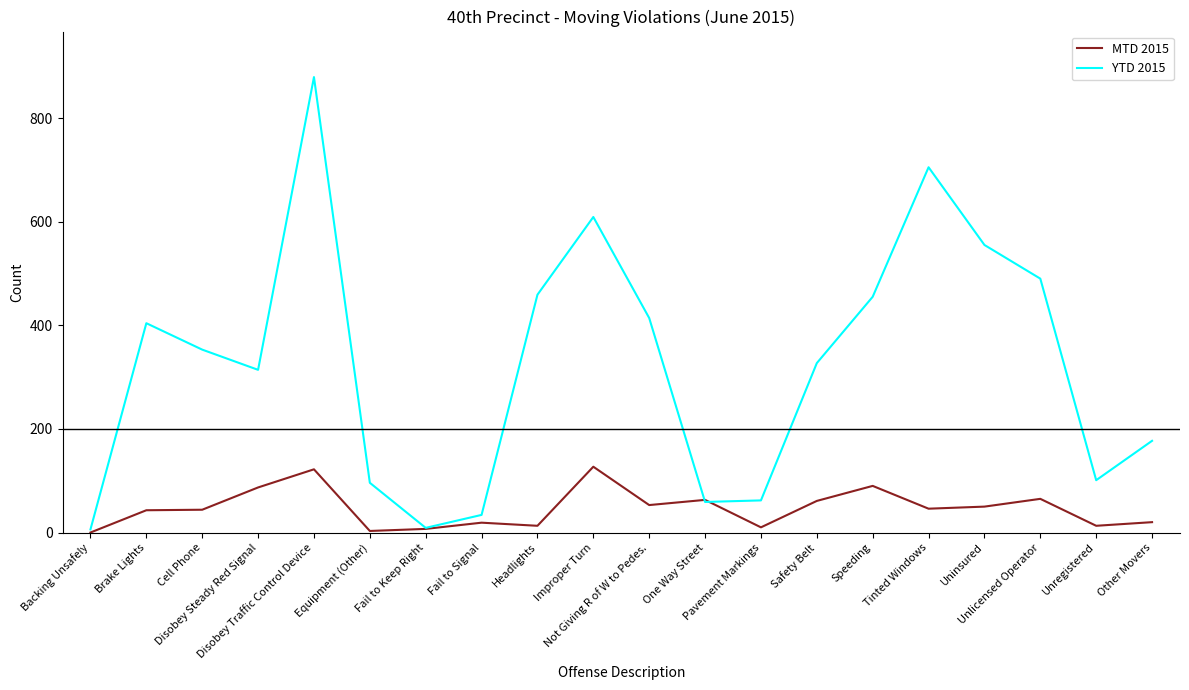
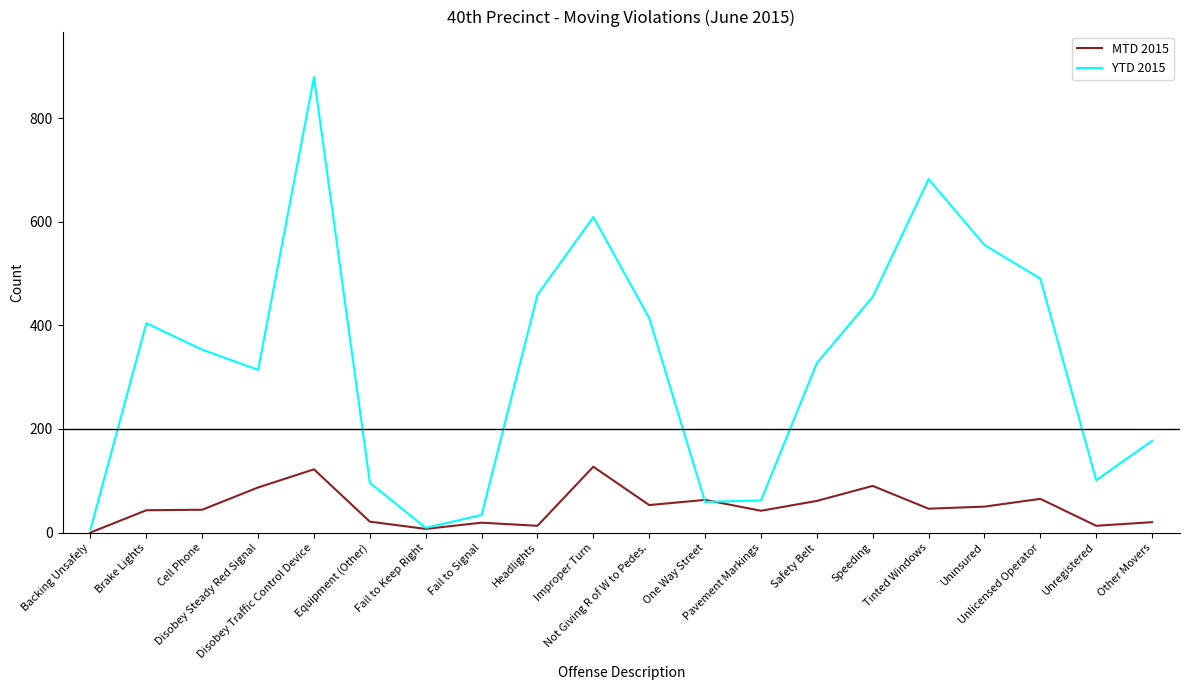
MTD 2015, Equipment (Other): 0 -> 20
MTD 2015, Pavement Markings: 10 -> 40
YTD 2015, Tinted Windows: 710 -> 680
